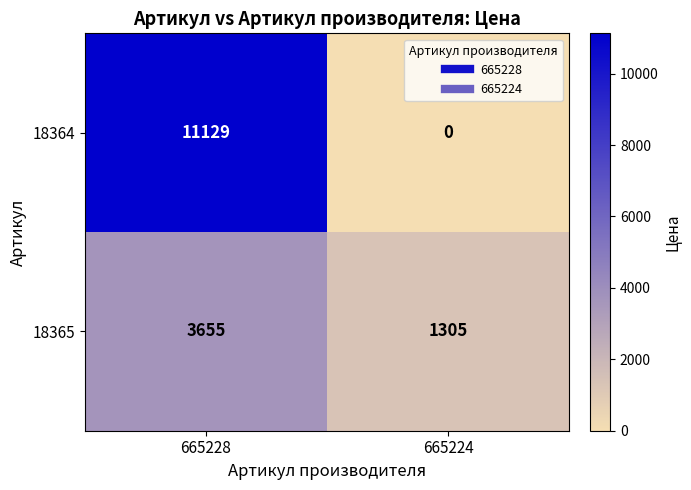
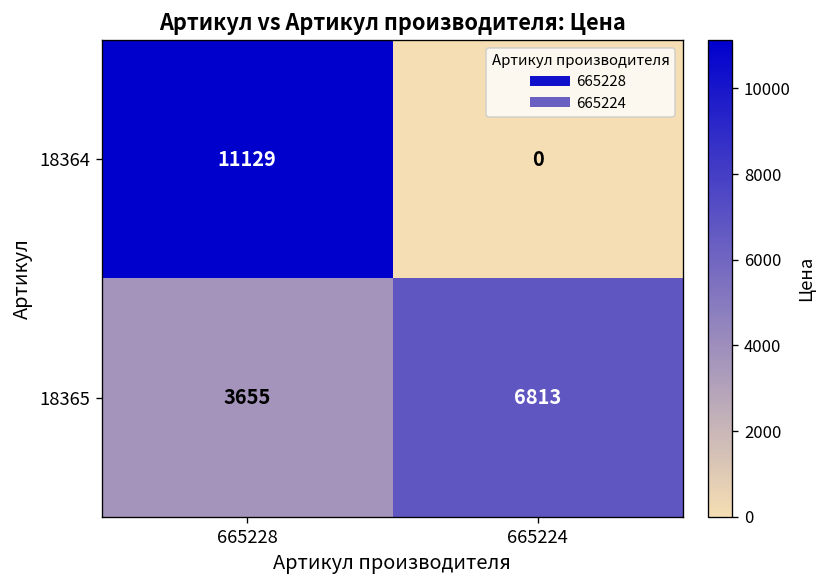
18365, 665224: 1305 -> 6813
